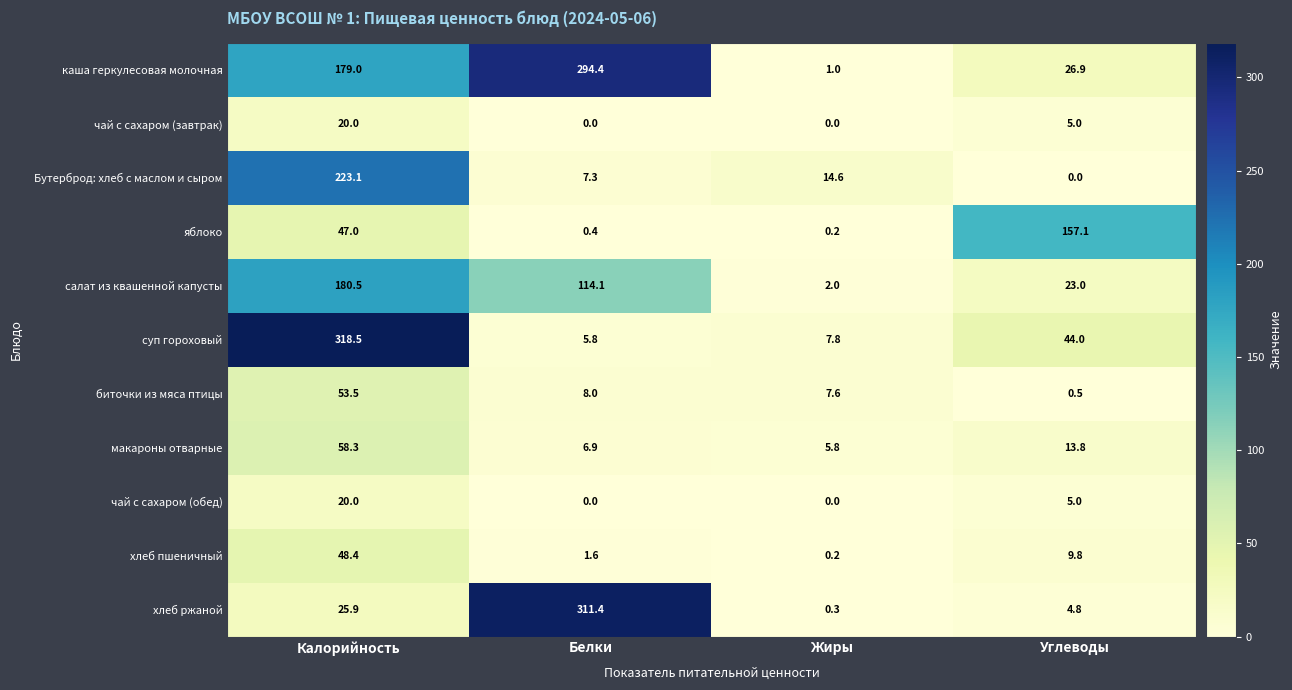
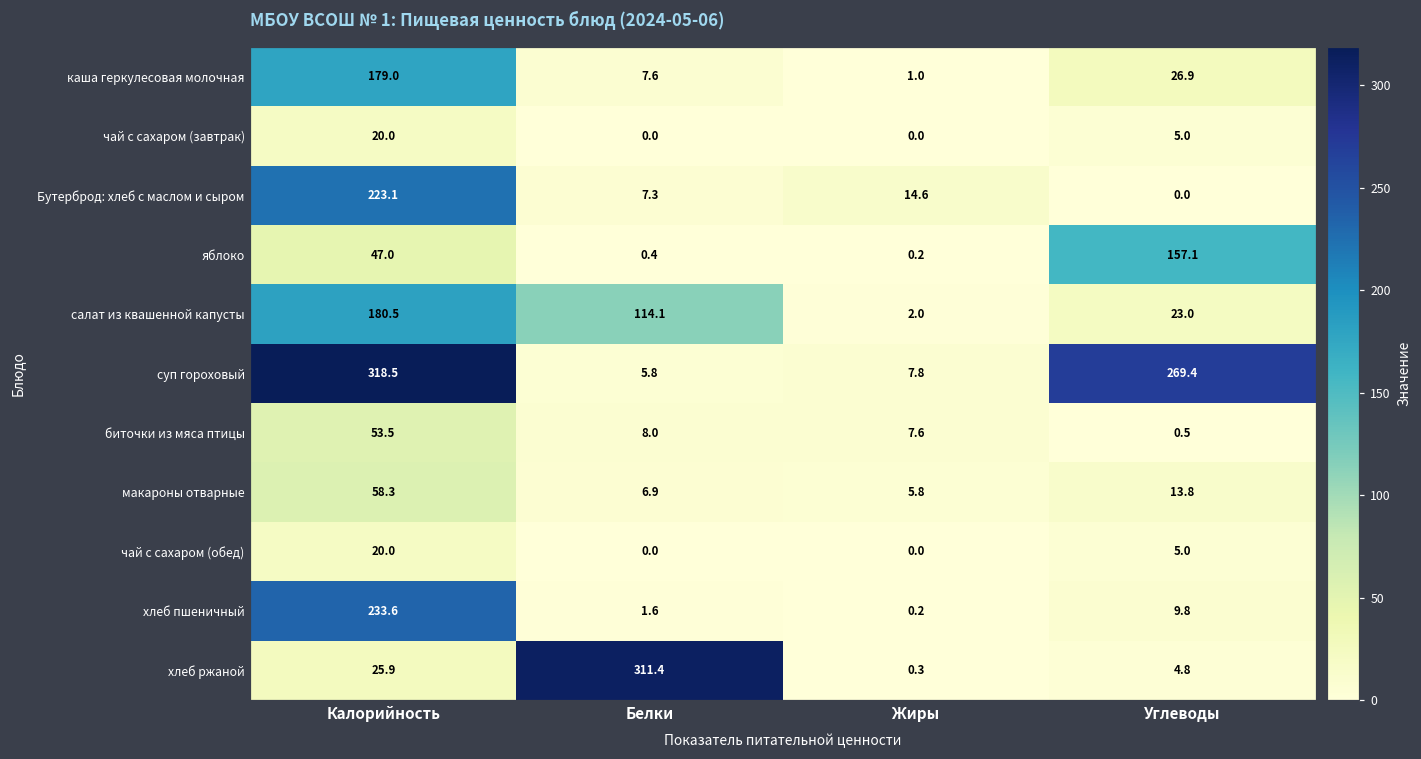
каша геркулесовая молочная, Белки: 294.4 -> 7.6
суп гороховый, Углеводы: 44.0 -> 269.4
хлеб пшеничный, Калорийность: 48.4 -> 233.6
